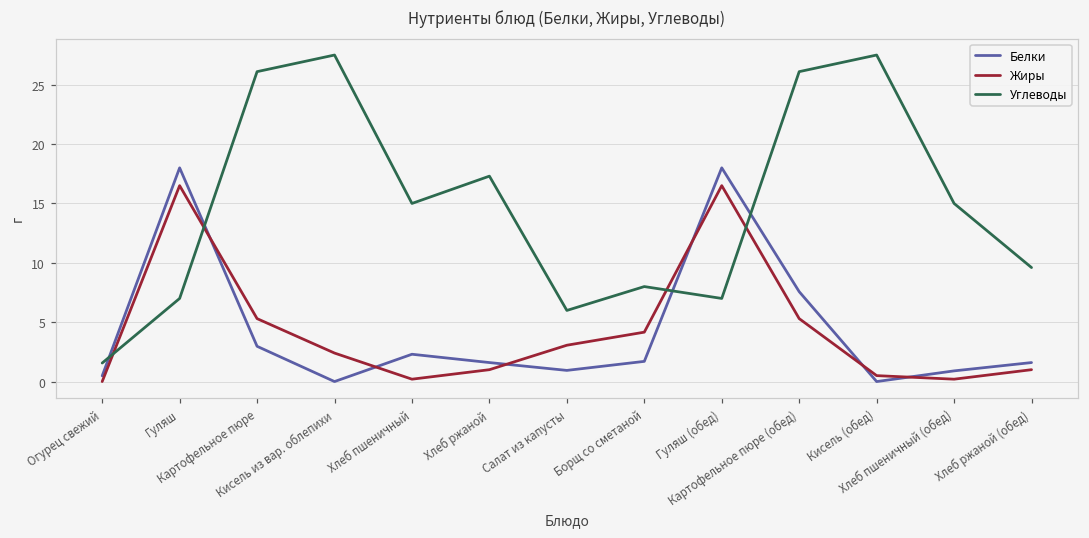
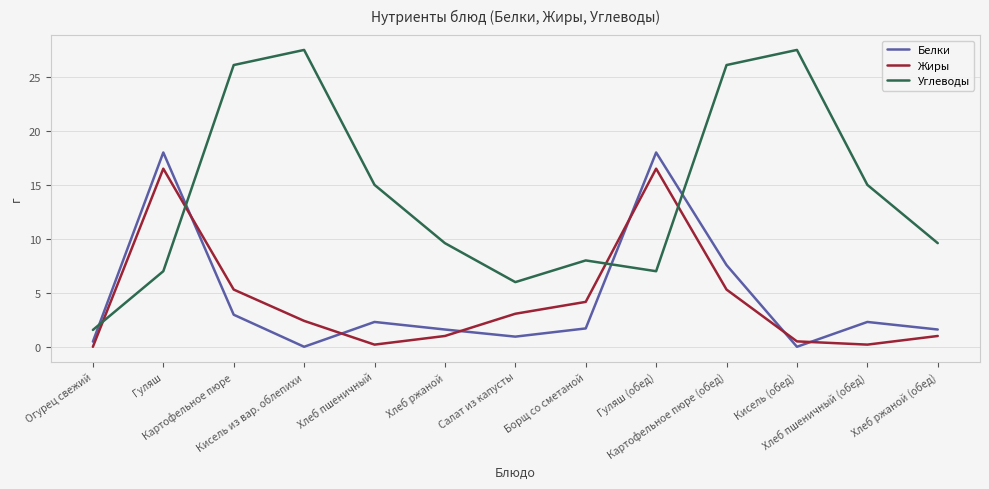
Углеводы, Хлеб ржаной: 17.3 -> 9.6
Белки, Хлеб пшеничный (обед): 0.9 -> 2.3
